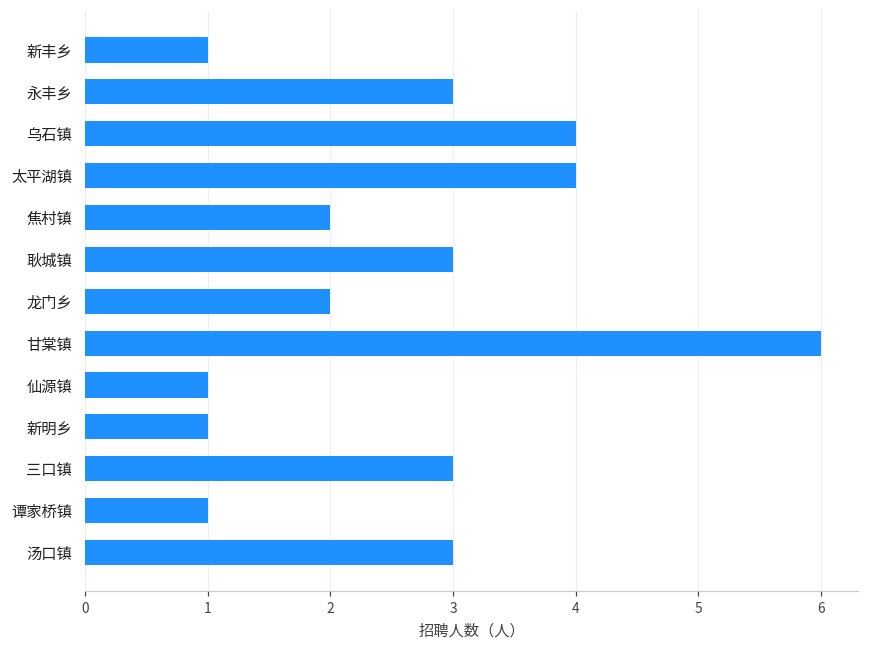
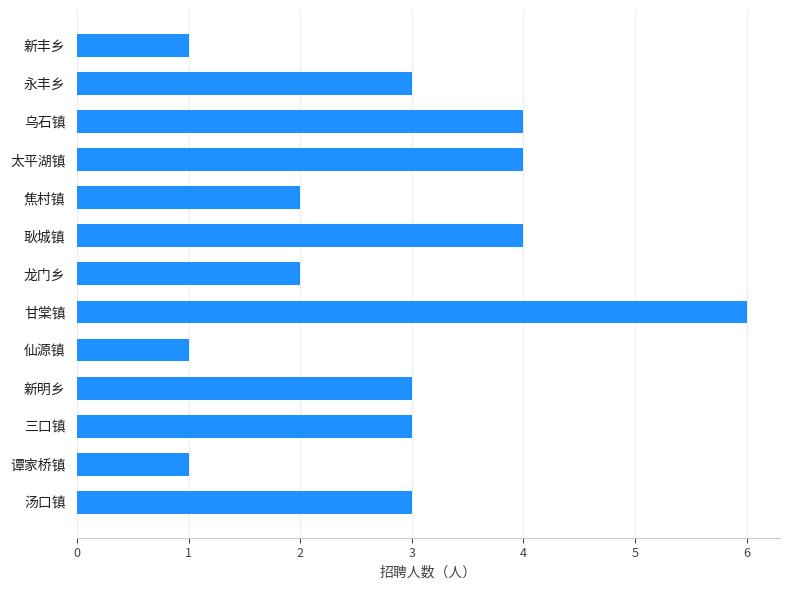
耿城镇: 3 -> 4
新明乡: 1 -> 3
